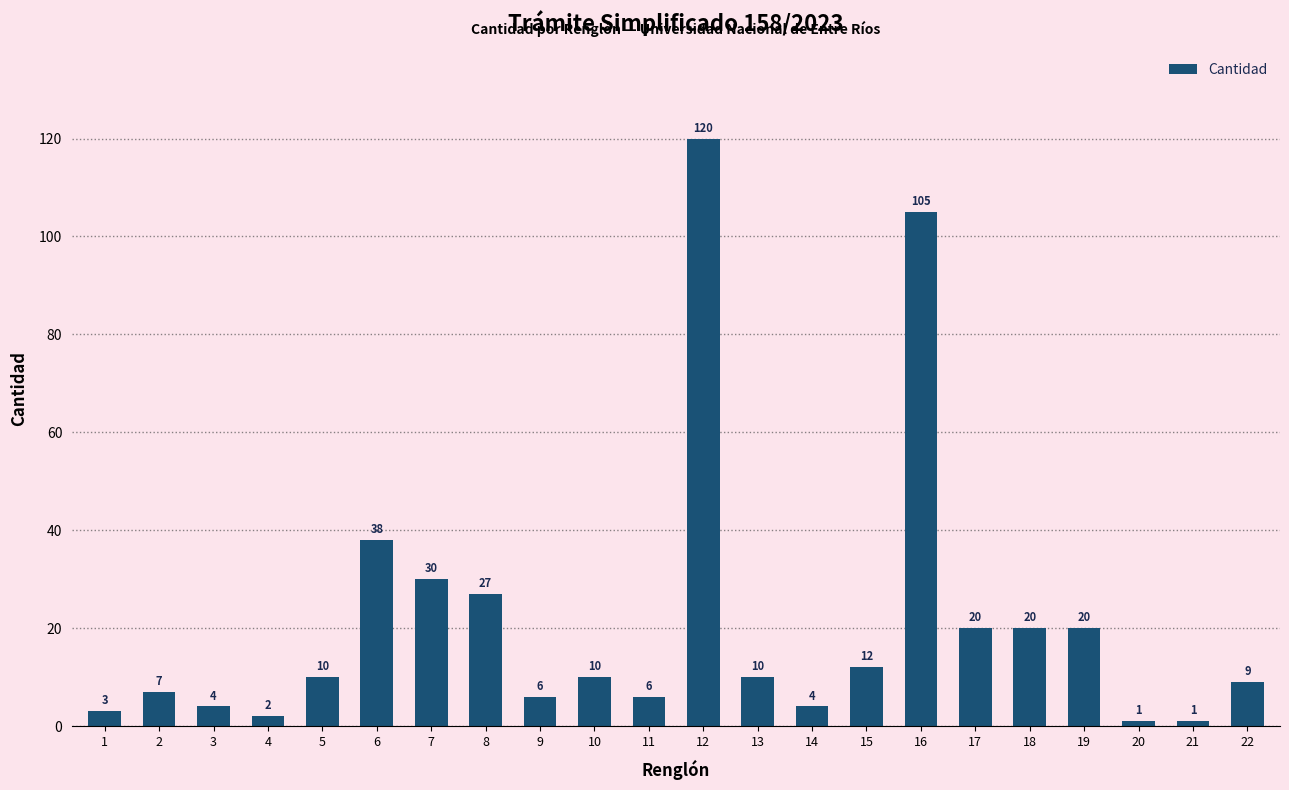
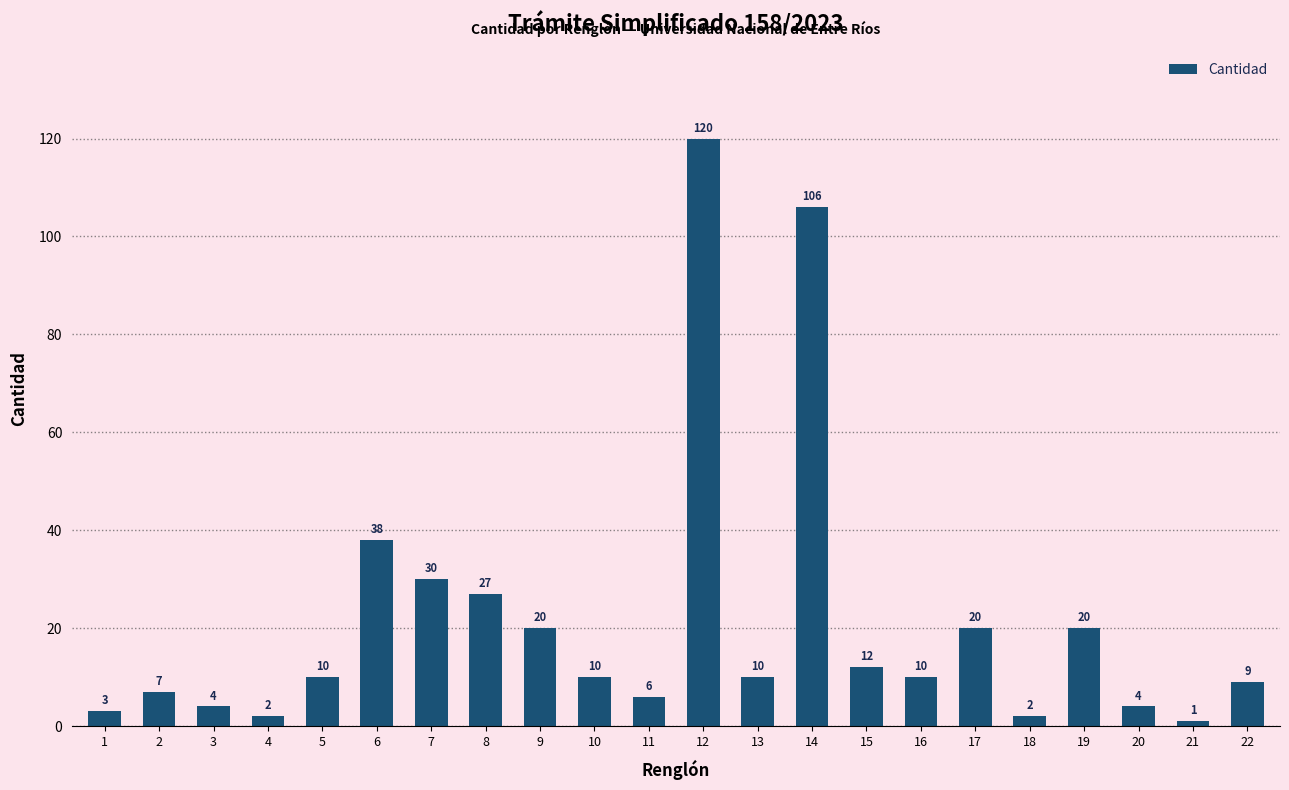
9: 6 -> 20
14: 4 -> 106
16: 105 -> 10
18: 20 -> 2
20: 1 -> 4
